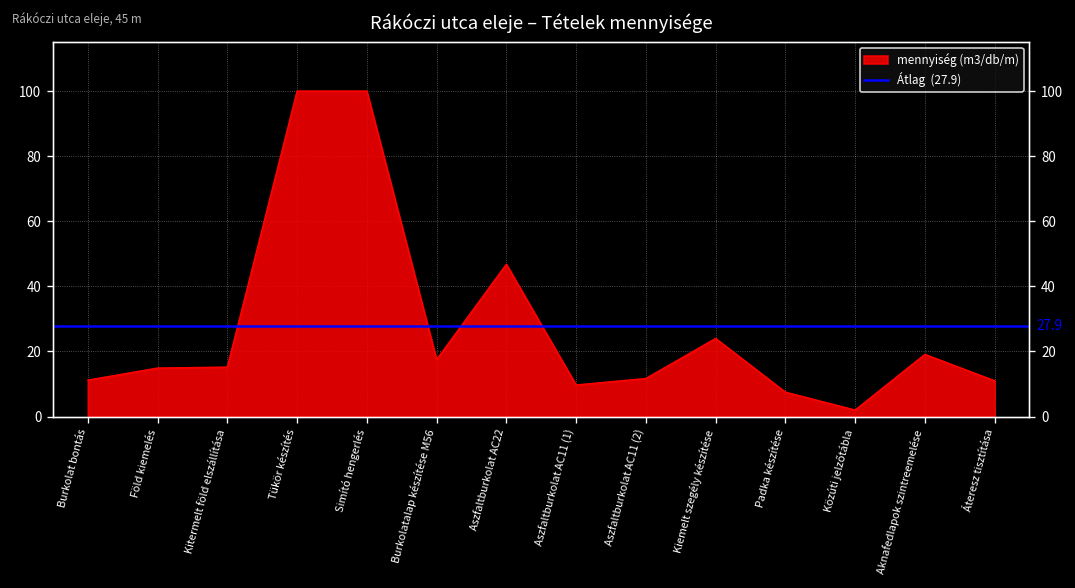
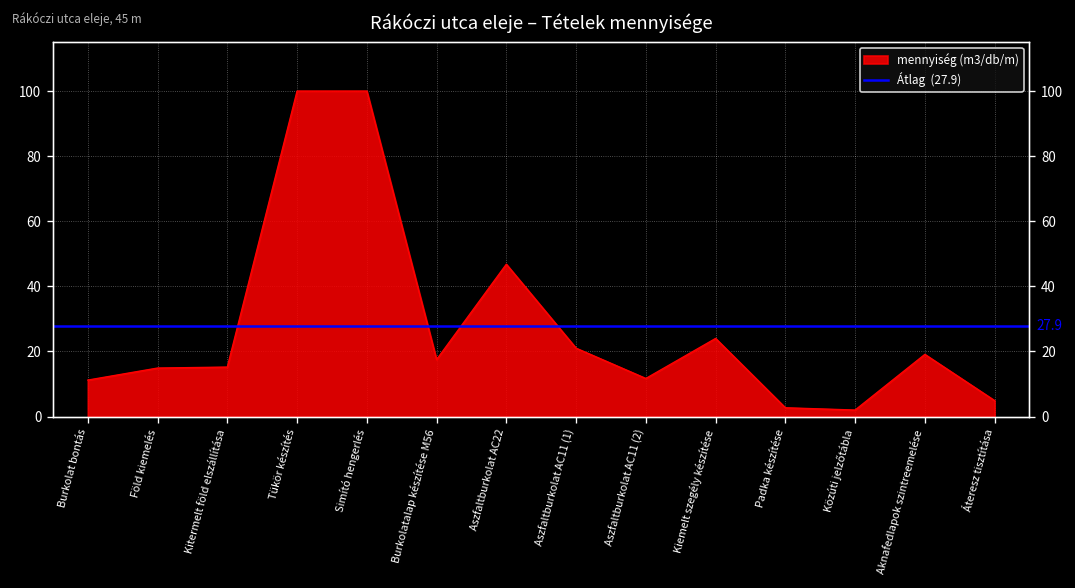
Aszfaltburkolat AC11 (1): 10 -> 21
Padka készítése: 8 -> 3
Áteresz tisztítása: 11 -> 5
